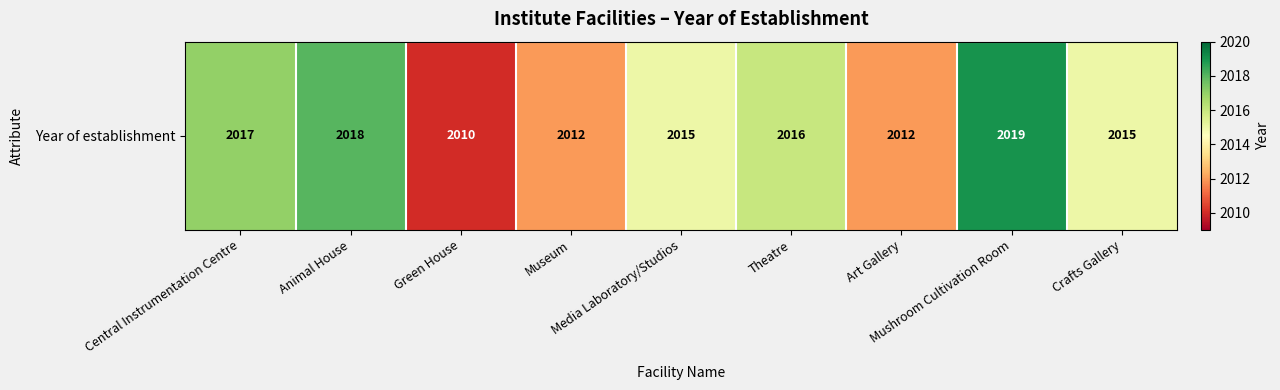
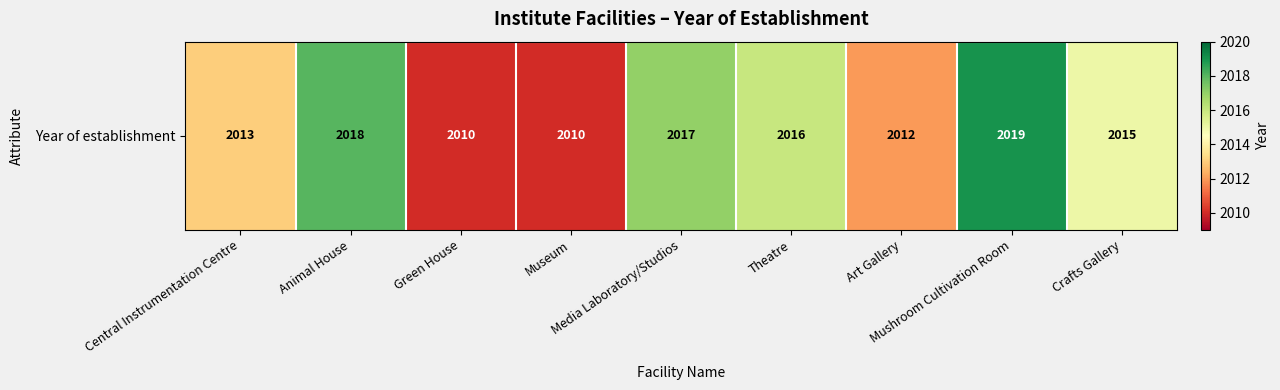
Year of establishment, Central Instrumentation Centre: 2017 -> 2013
Year of establishment, Museum: 2012 -> 2010
Year of establishment, Media Laboratory/Studios: 2015 -> 2017
